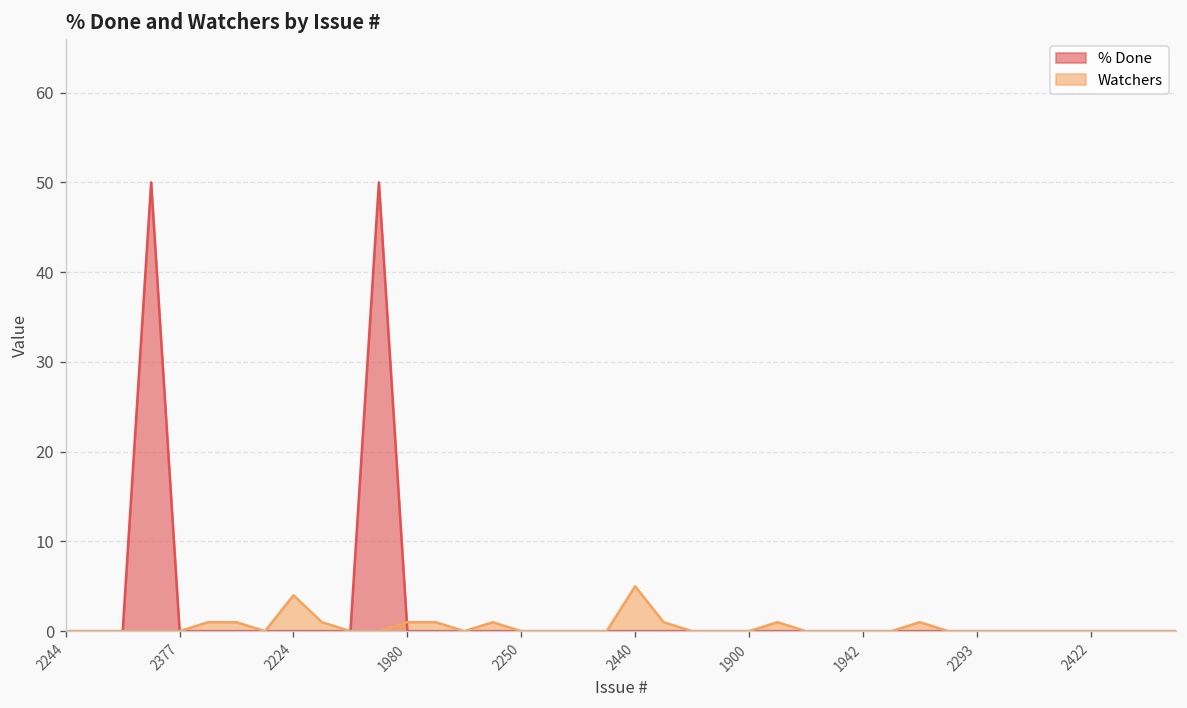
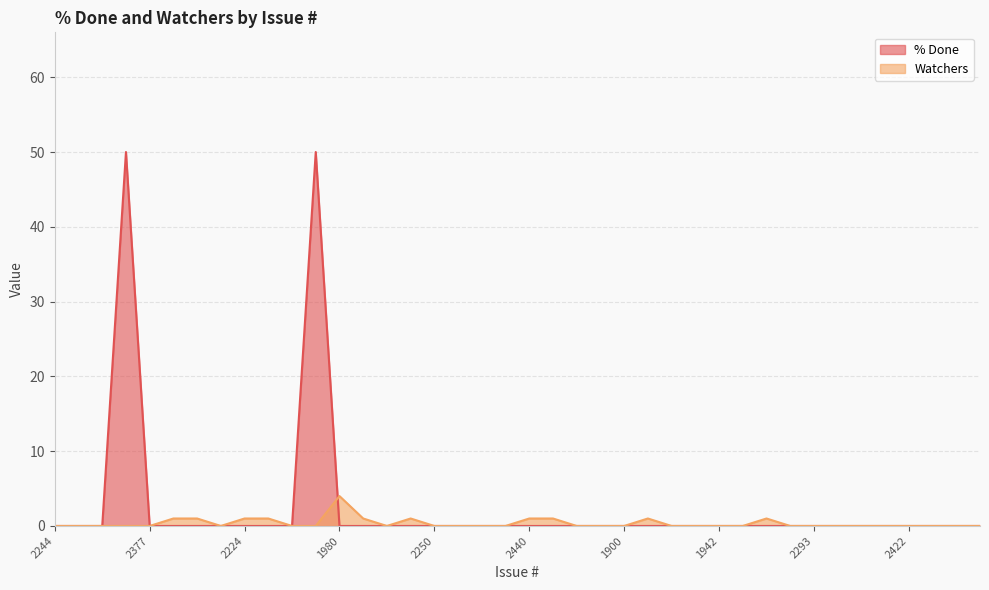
Watchers, 2224: 4 -> 1
Watchers, 1980: 1 -> 4
Watchers, 2440: 5 -> 1
